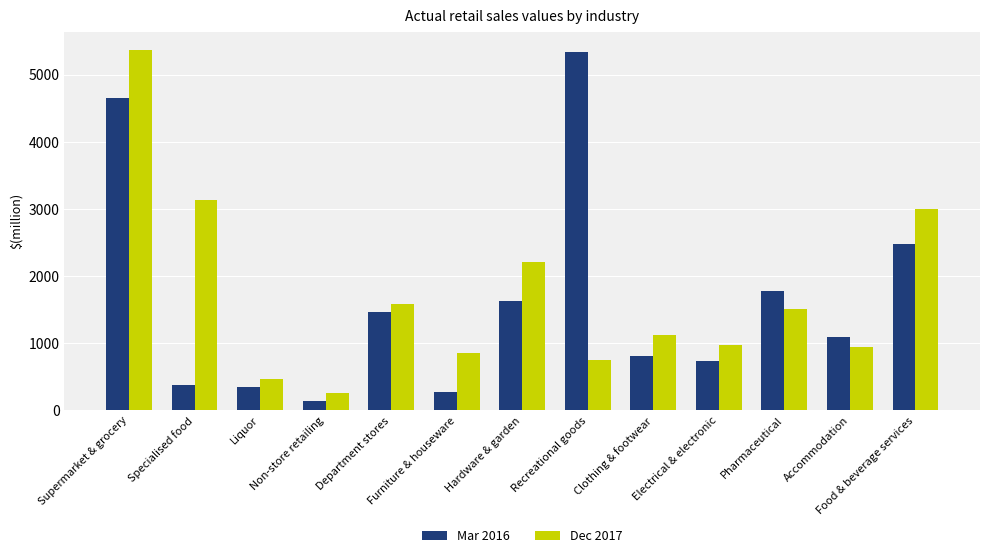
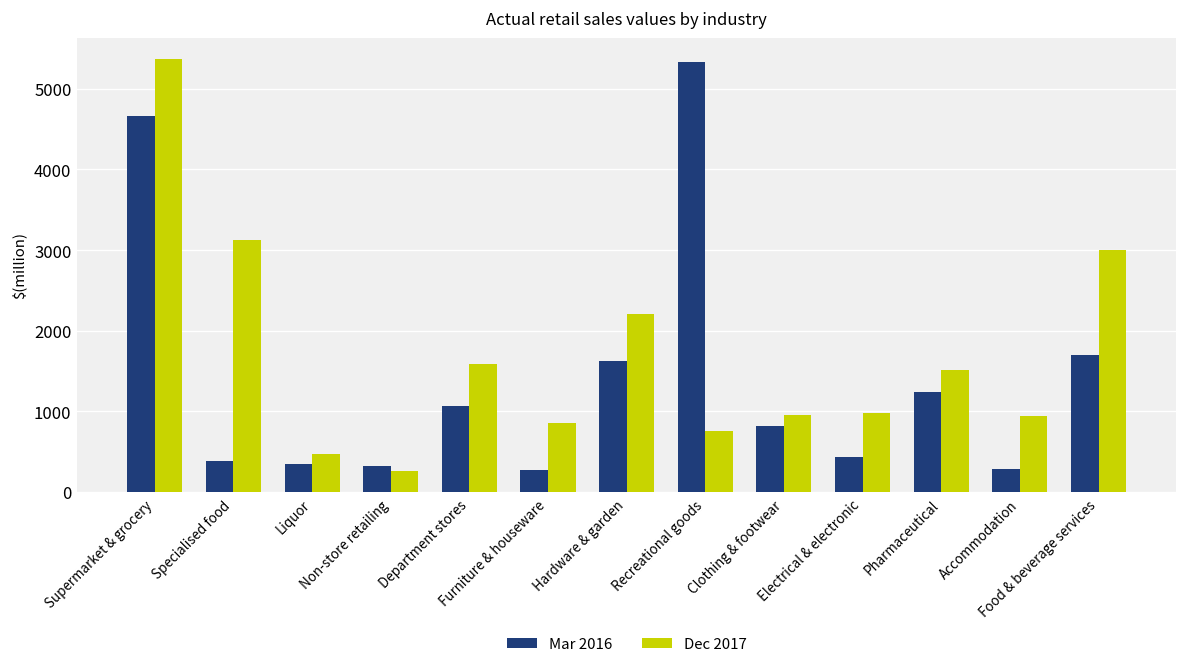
Mar 2016, Non-store retailing: 100 -> 300
Mar 2016, Department stores: 1500 -> 1100
Dec 2017, Clothing & footwear: 1100 -> 1000
Mar 2016, Electrical & electronic: 700 -> 400
Mar 2016, Pharmaceutical: 1800 -> 1200
Mar 2016, Accommodation: 1100 -> 300
Mar 2016, Food & beverage services: 2500 -> 1700
